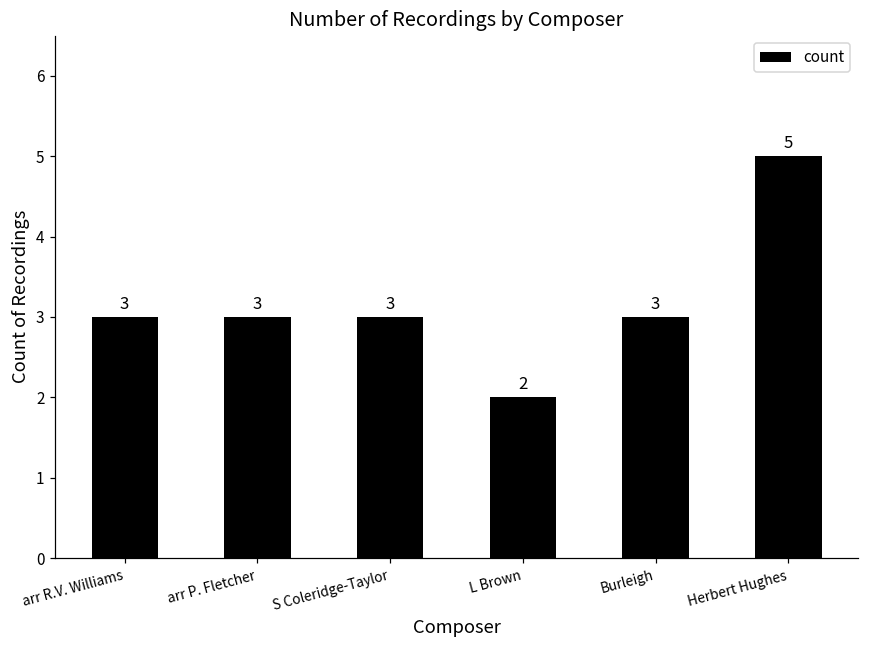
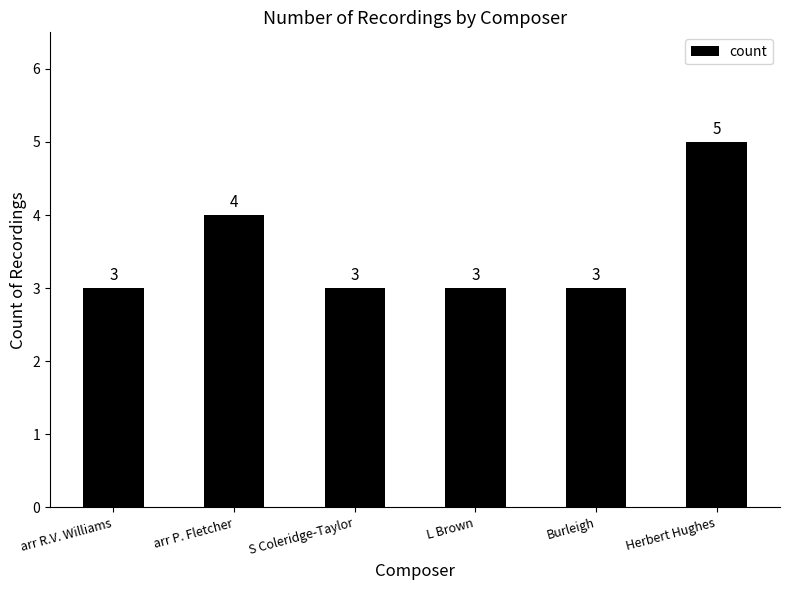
arr P. Fletcher: 3 -> 4
L Brown: 2 -> 3
